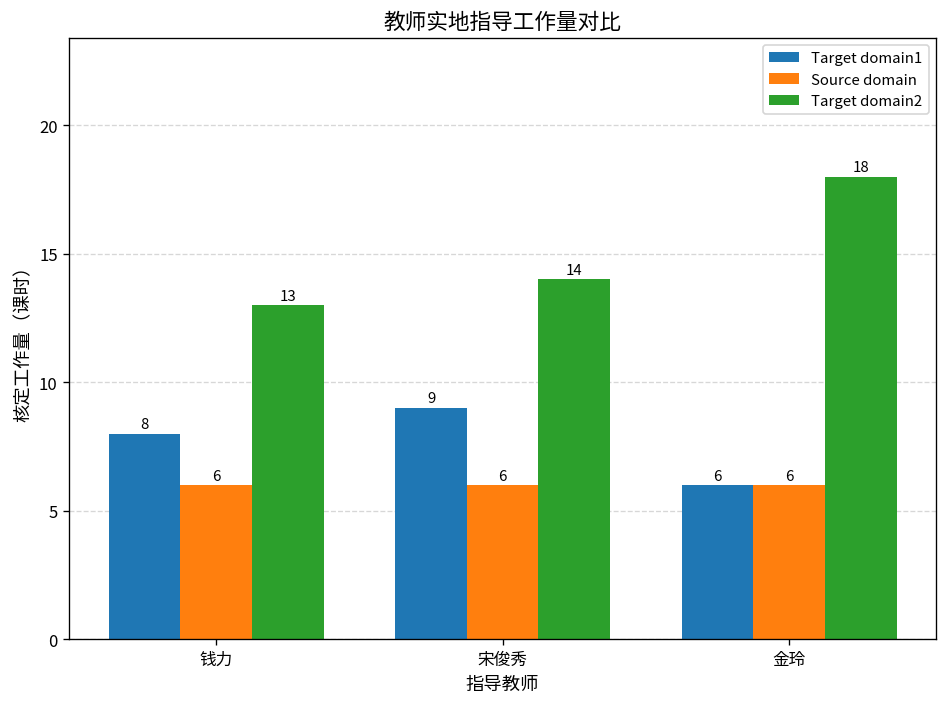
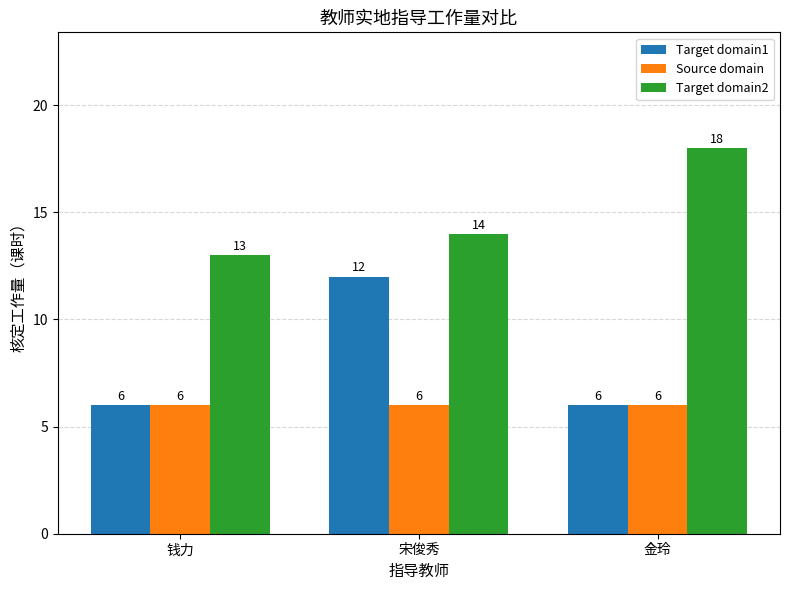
Target domain1, 钱力: 8 -> 6
Target domain1, 宋俊秀: 9 -> 12
